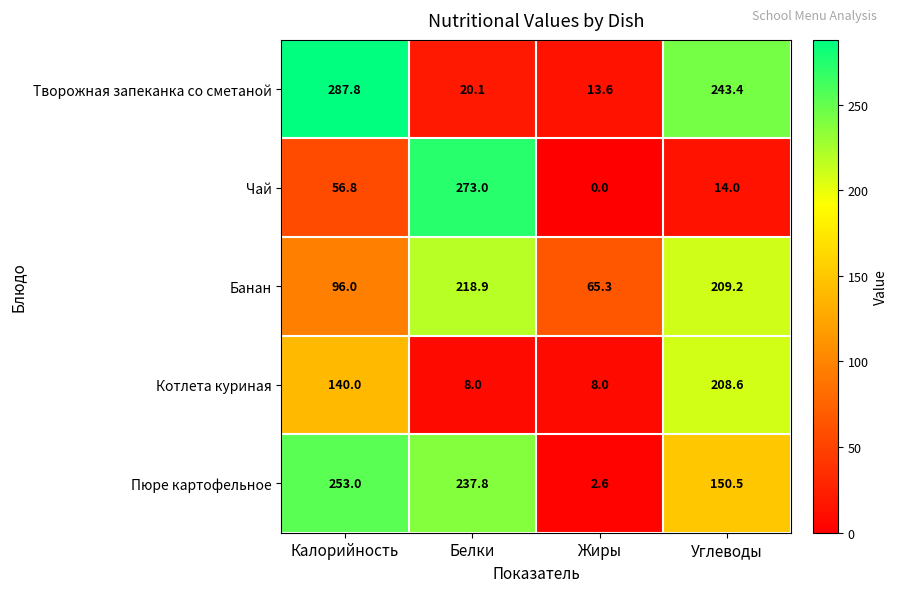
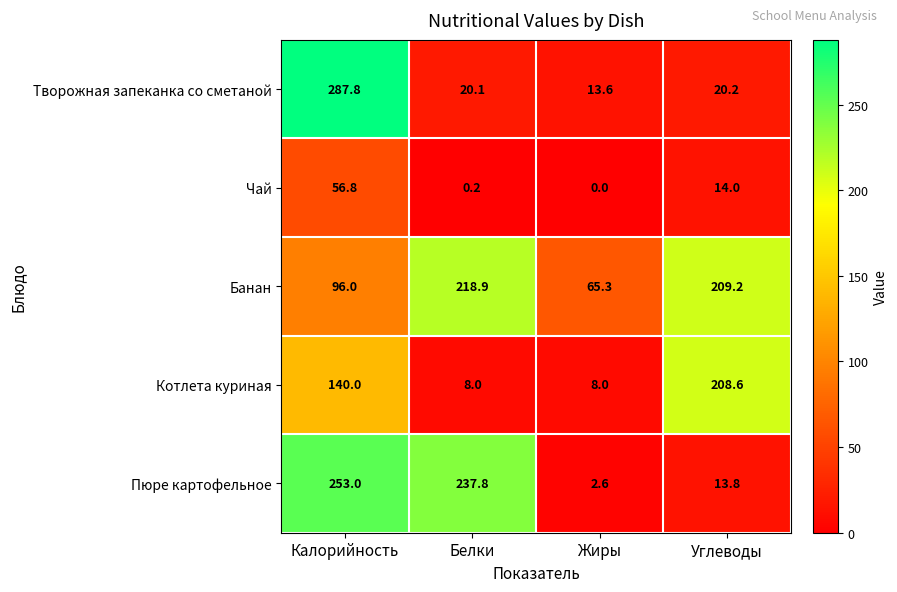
Творожная запеканка со сметаной, Углеводы: 243.4 -> 20.2
Чай, Белки: 273.0 -> 0.2
Пюре картофельное, Углеводы: 150.5 -> 13.8
